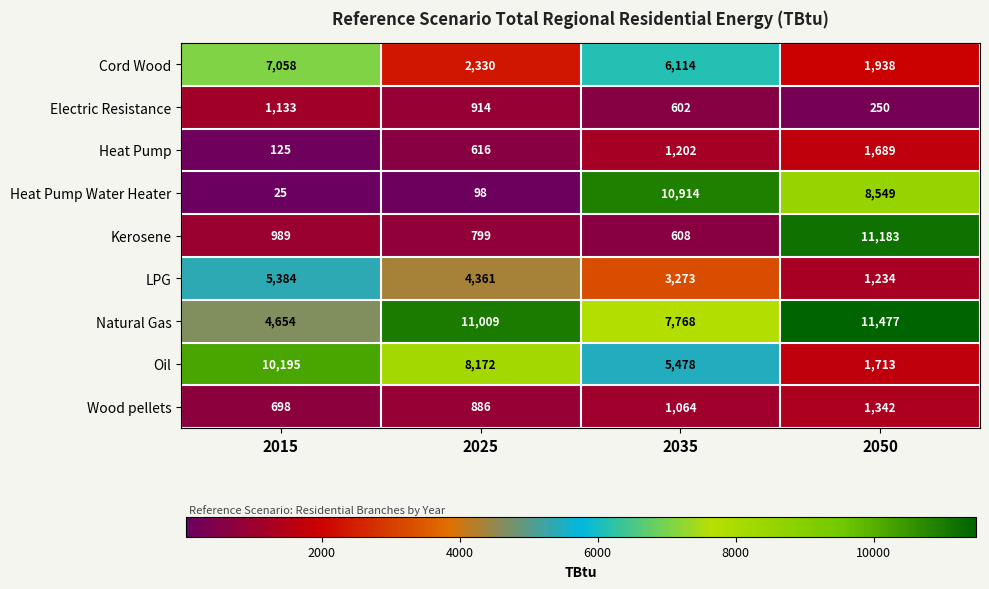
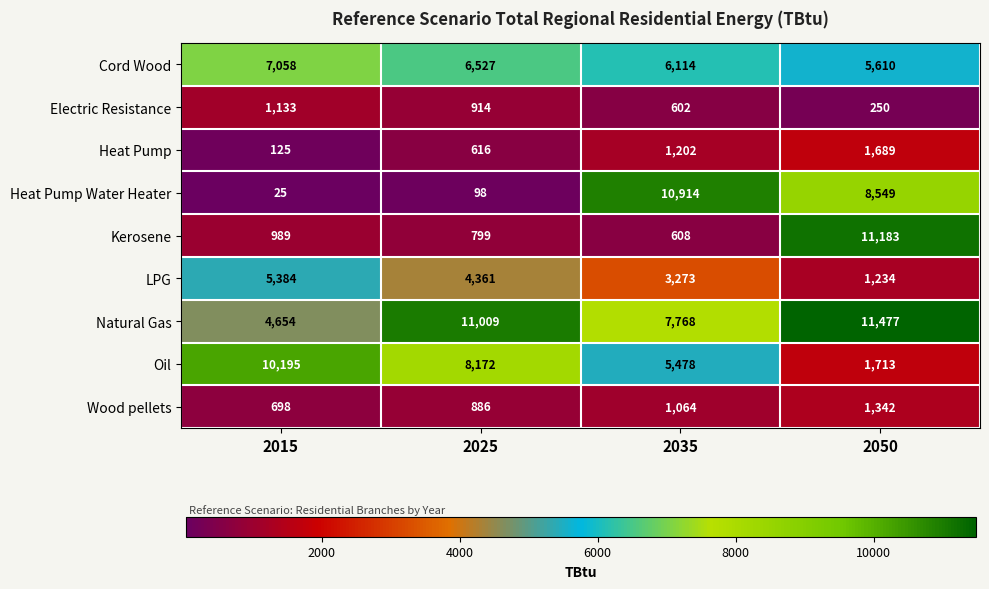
Cord Wood, 2025: 2,330 -> 6,527
Cord Wood, 2050: 1,938 -> 5,610
